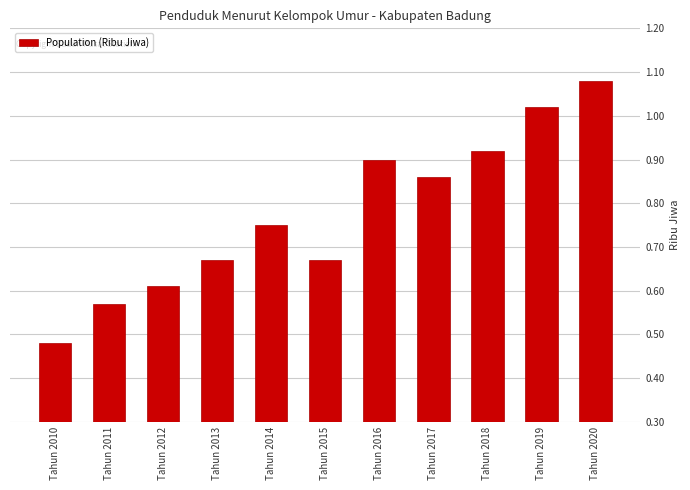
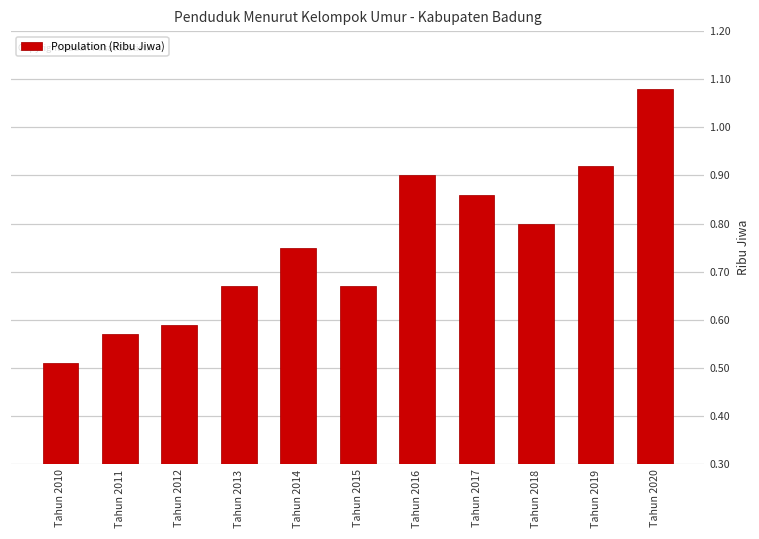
Tahun 2010: 0.48 -> 0.51
Tahun 2012: 0.61 -> 0.59
Tahun 2018: 0.92 -> 0.80
Tahun 2019: 1.02 -> 0.92
